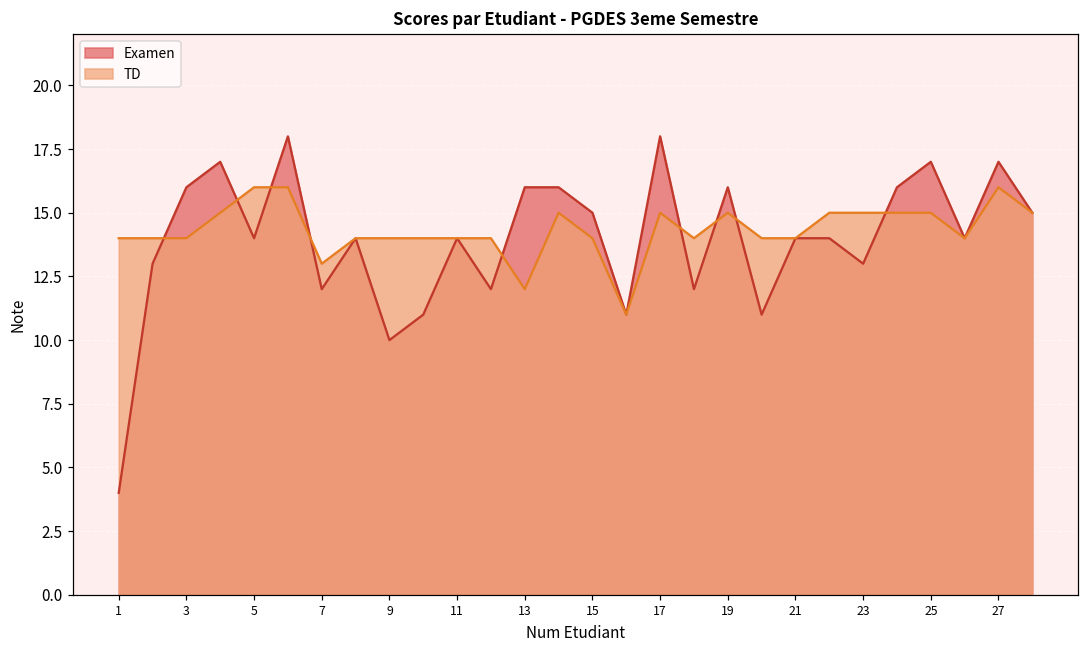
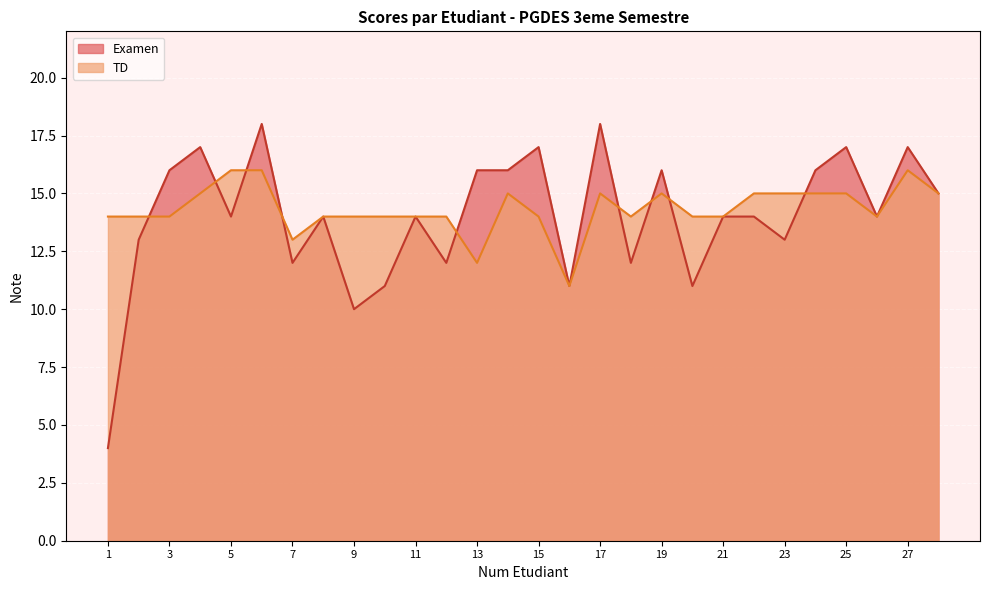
Examen, 15: 15 -> 17
